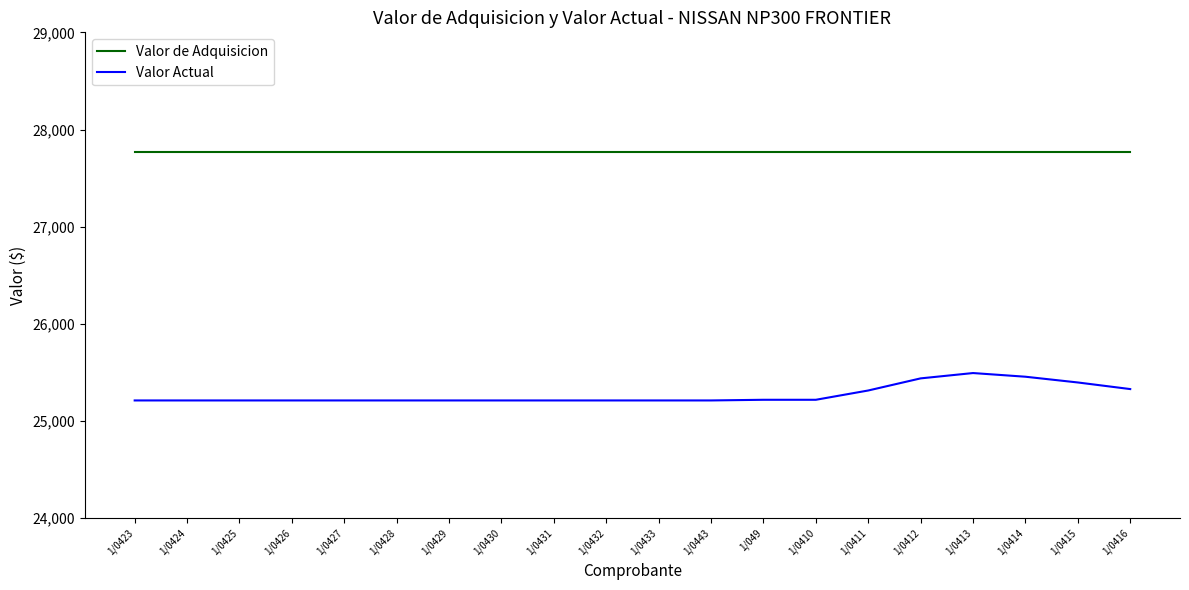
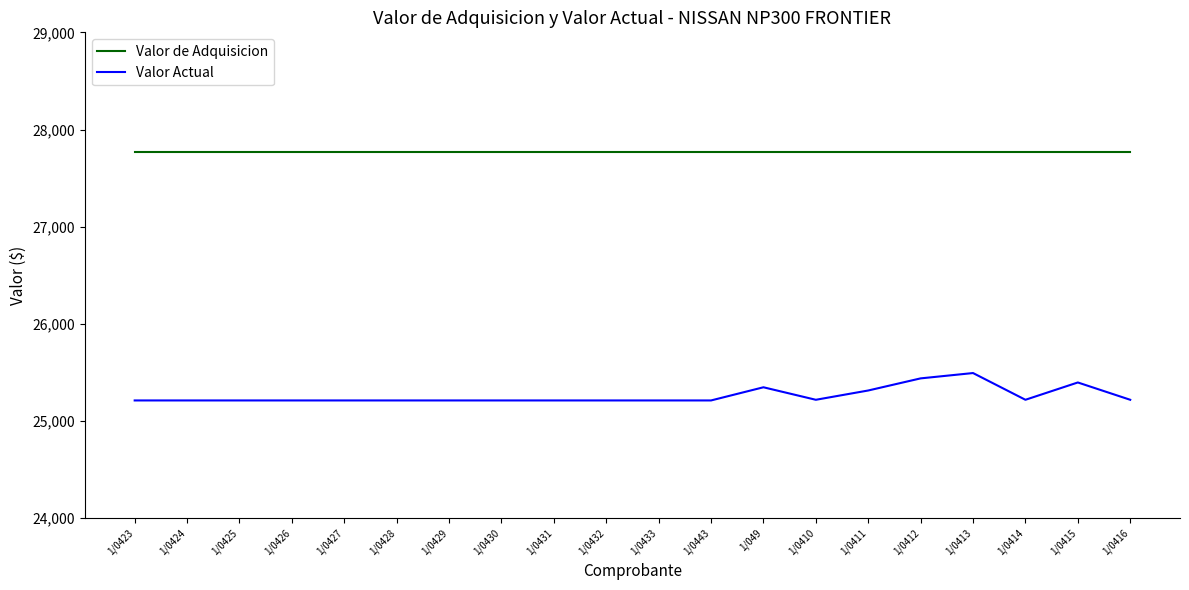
Valor Actual, 1/049: 25,200 -> 25,300
Valor Actual, 1/0414: 25,500 -> 25,200
Valor Actual, 1/0416: 25,300 -> 25,200
